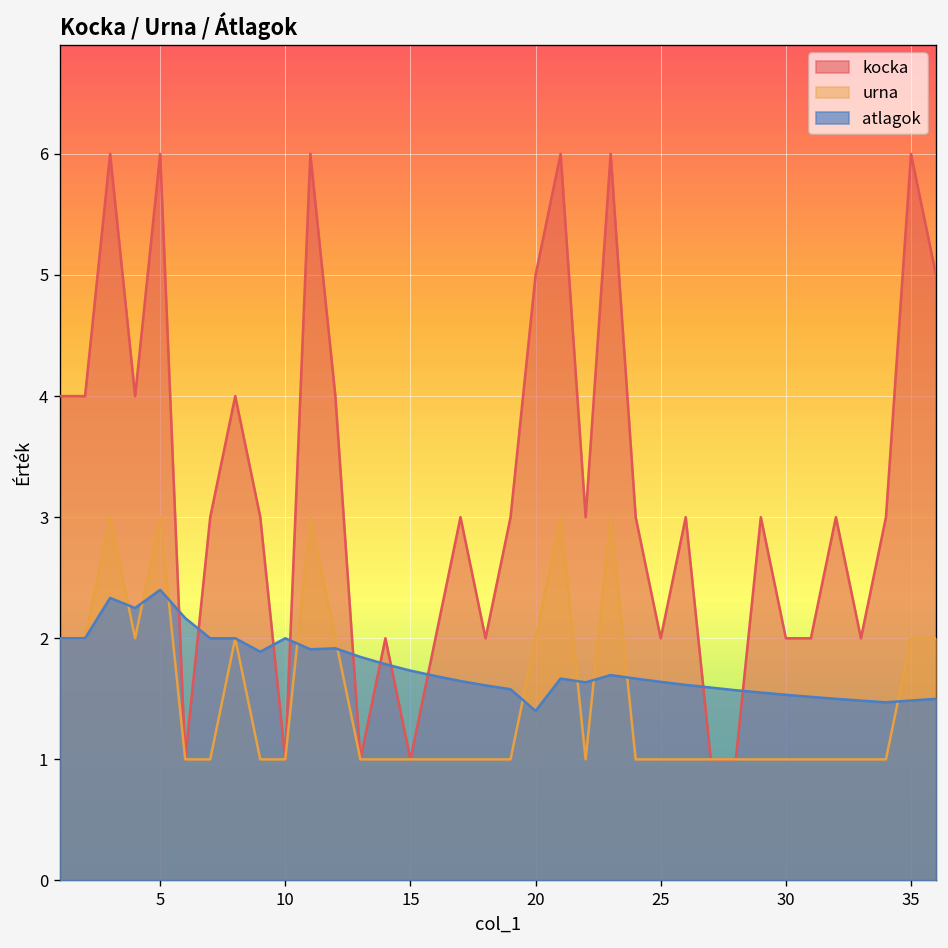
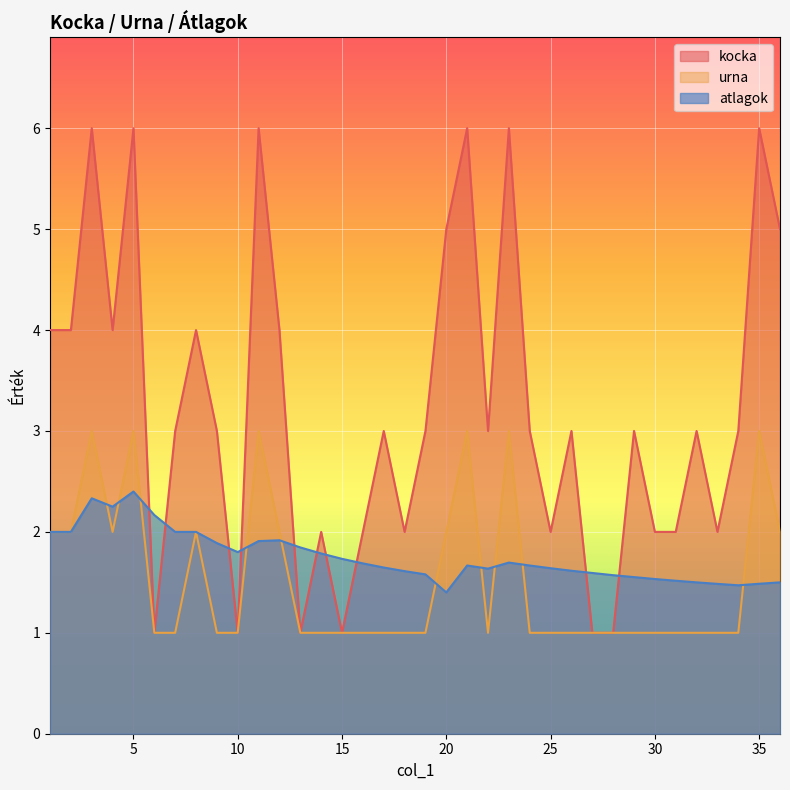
atlagok, 10: 2.0 -> 1.8
urna, 35: 2 -> 3
